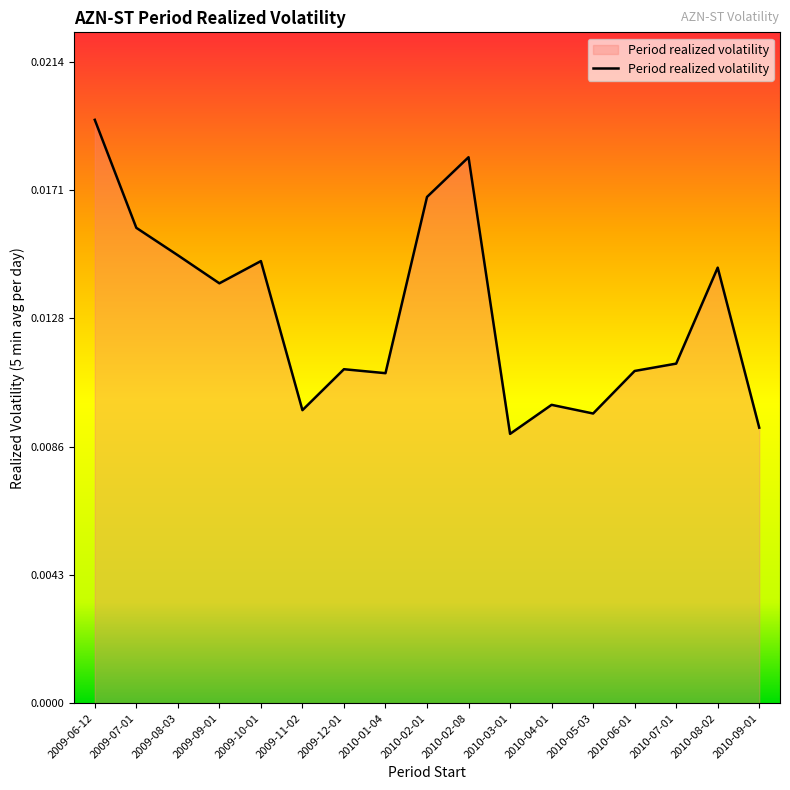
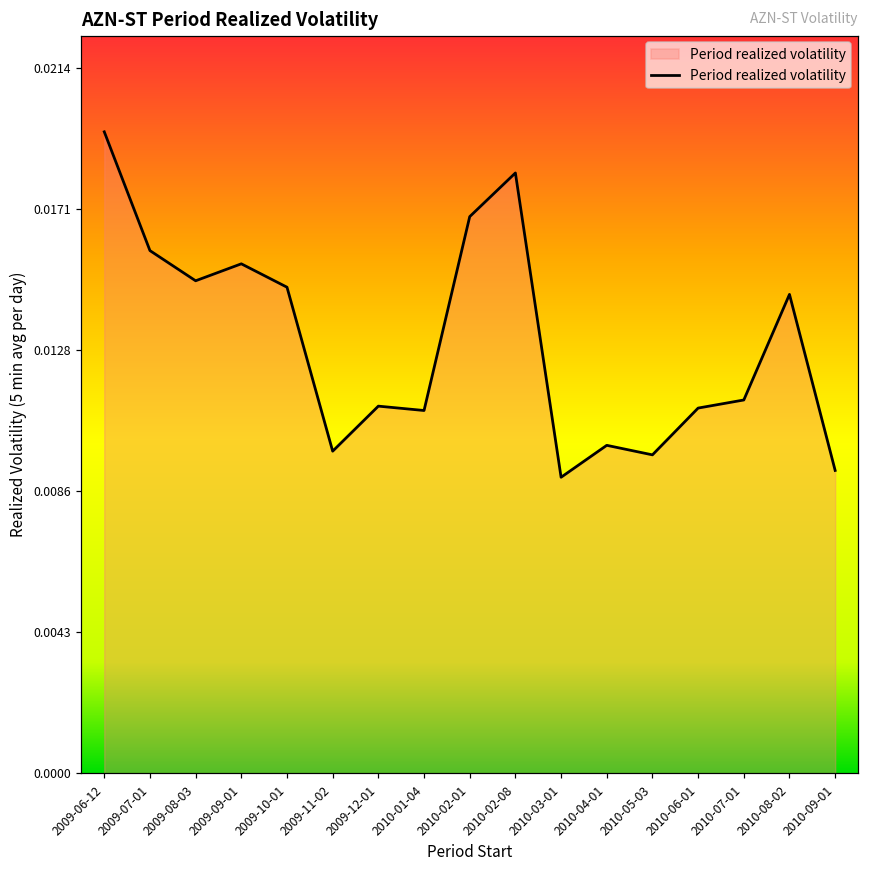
2009-09-01: 0.0140 -> 0.0154
